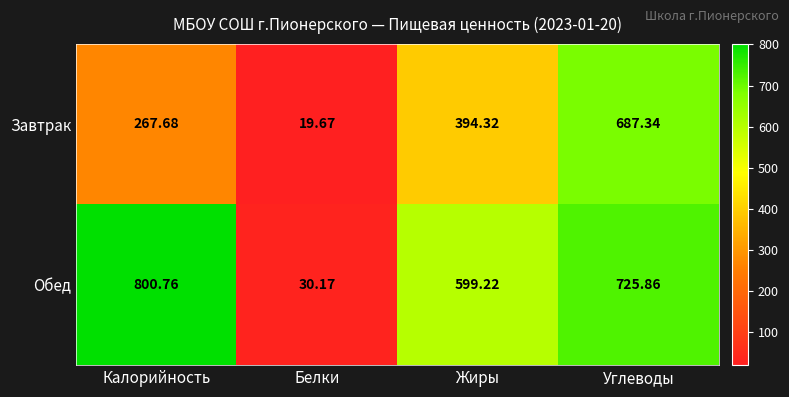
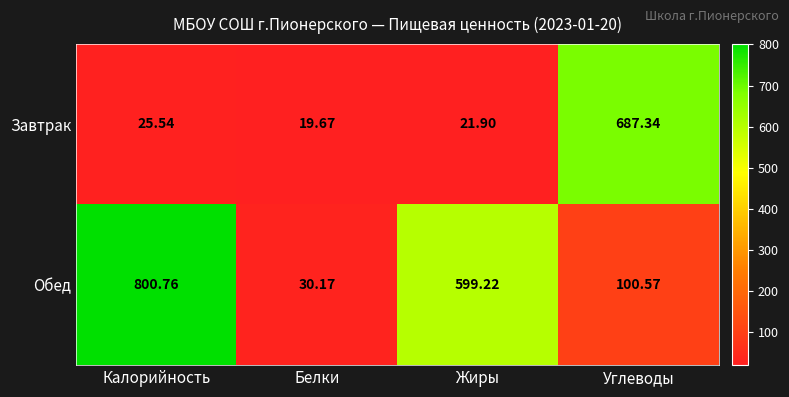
Завтрак, Калорийность: 267.68 -> 25.54
Завтрак, Жиры: 394.32 -> 21.90
Обед, Углеводы: 725.86 -> 100.57
